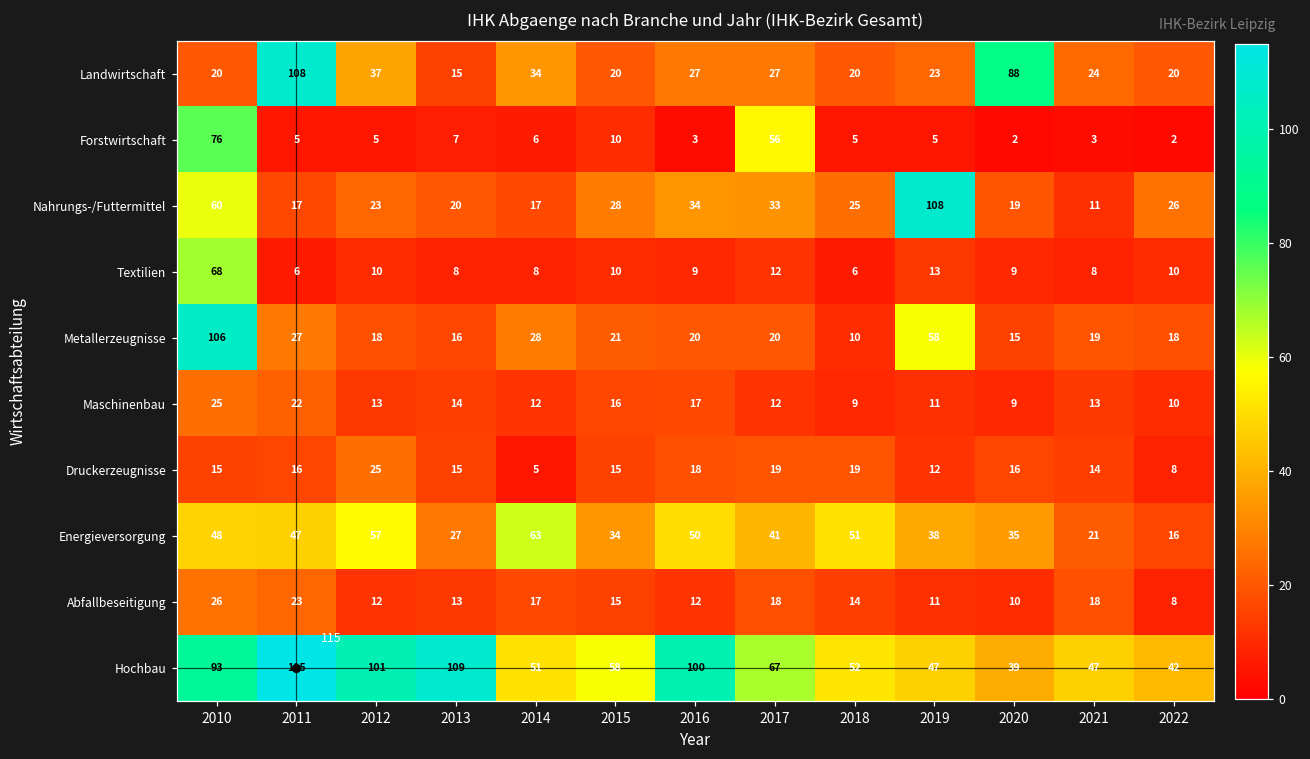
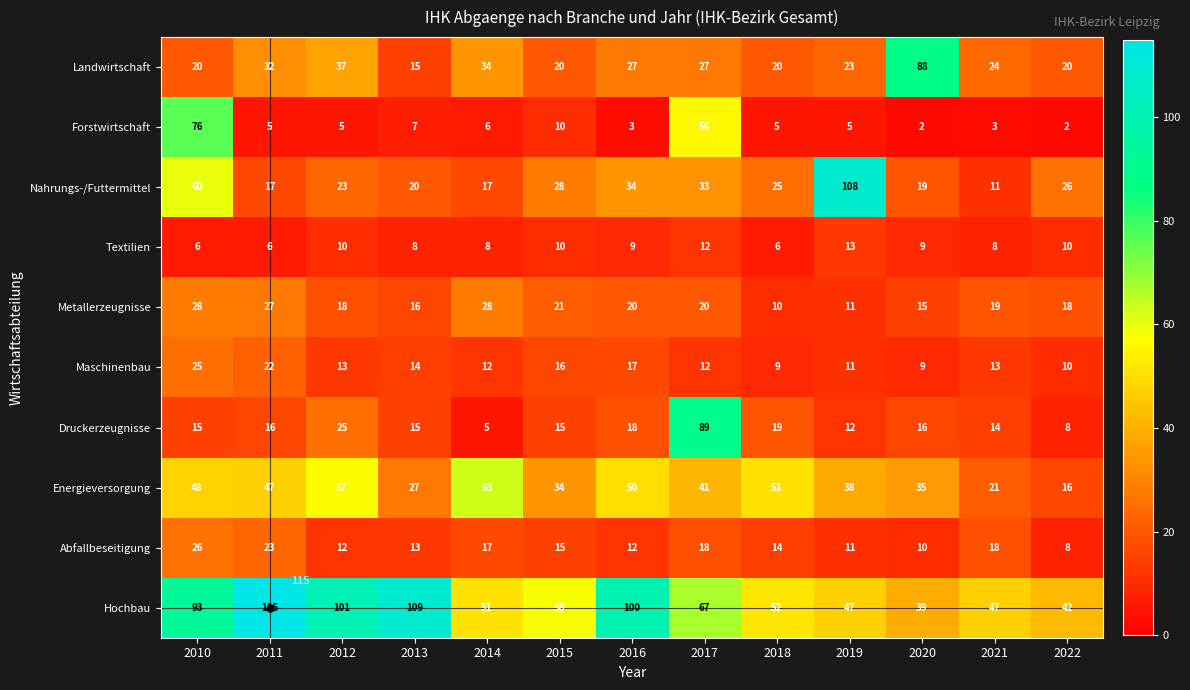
Landwirtschaft, 2011: 108 -> 32
Textilien, 2010: 68 -> 6
Metallerzeugnisse, 2010: 106 -> 28
Metallerzeugnisse, 2019: 58 -> 11
Druckerzeugnisse, 2017: 19 -> 89
